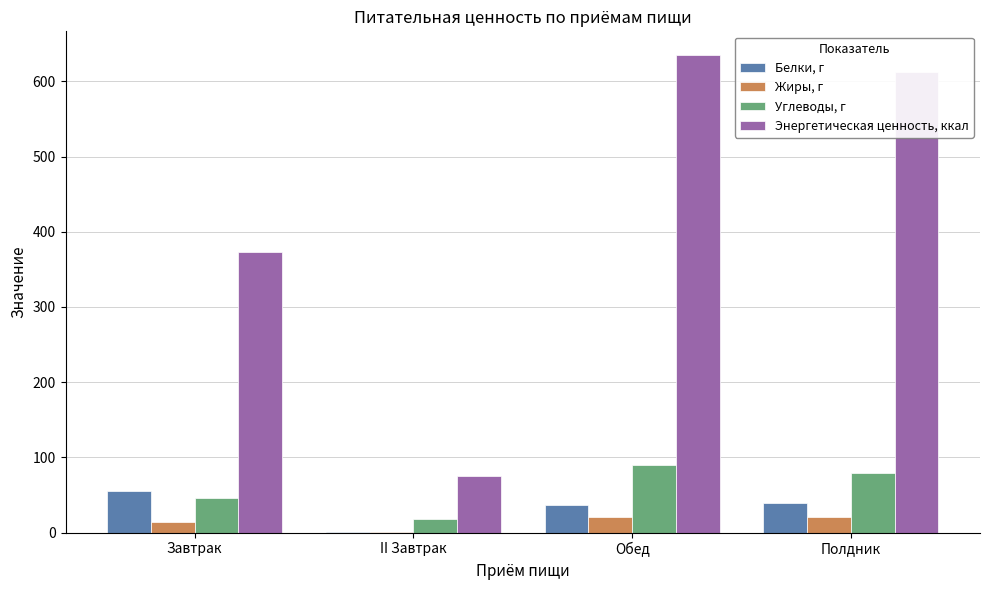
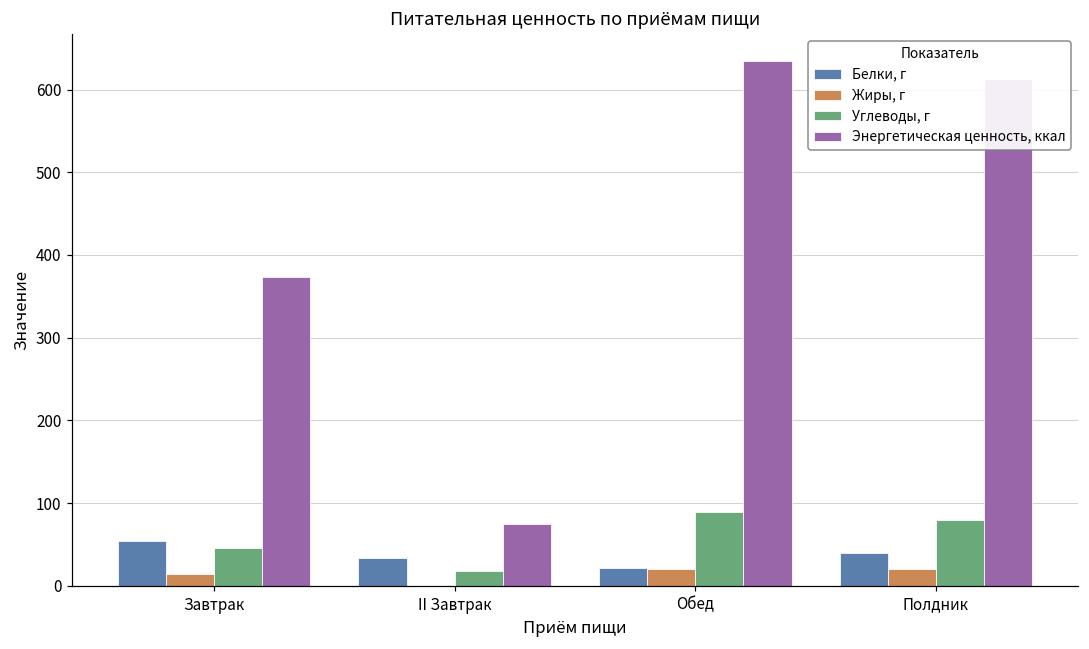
Белки, г, II Завтрак: 0 -> 30
Белки, г, Обед: 40 -> 20
